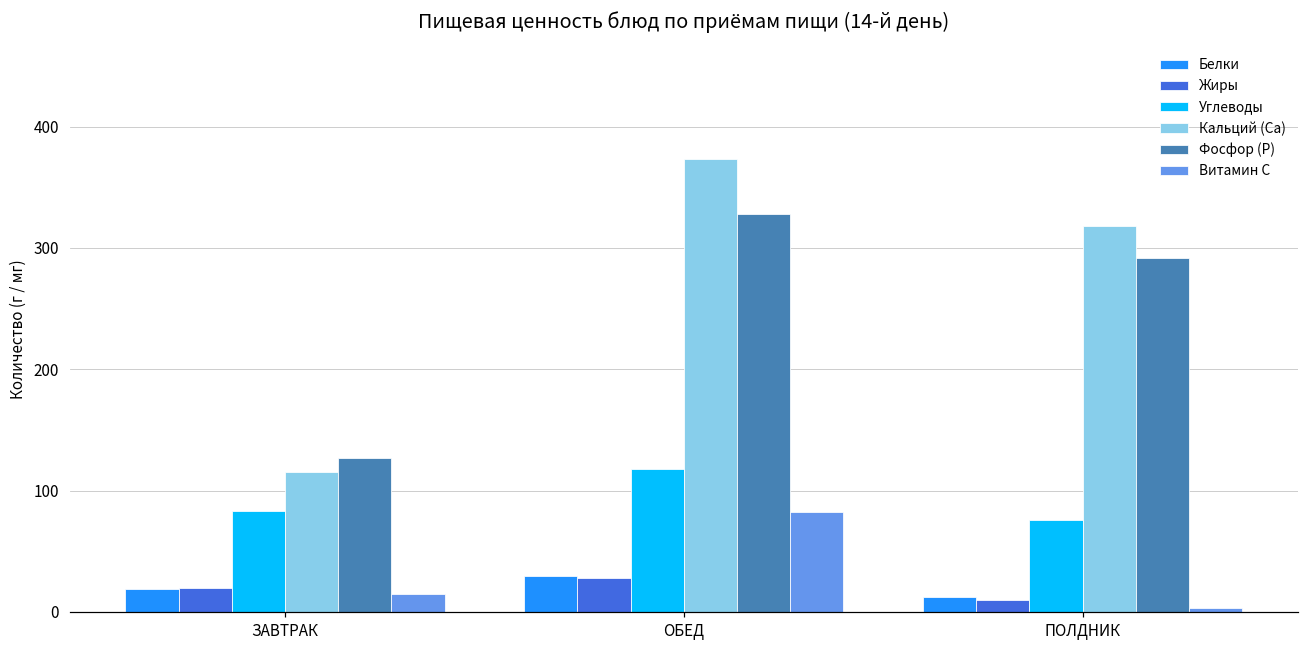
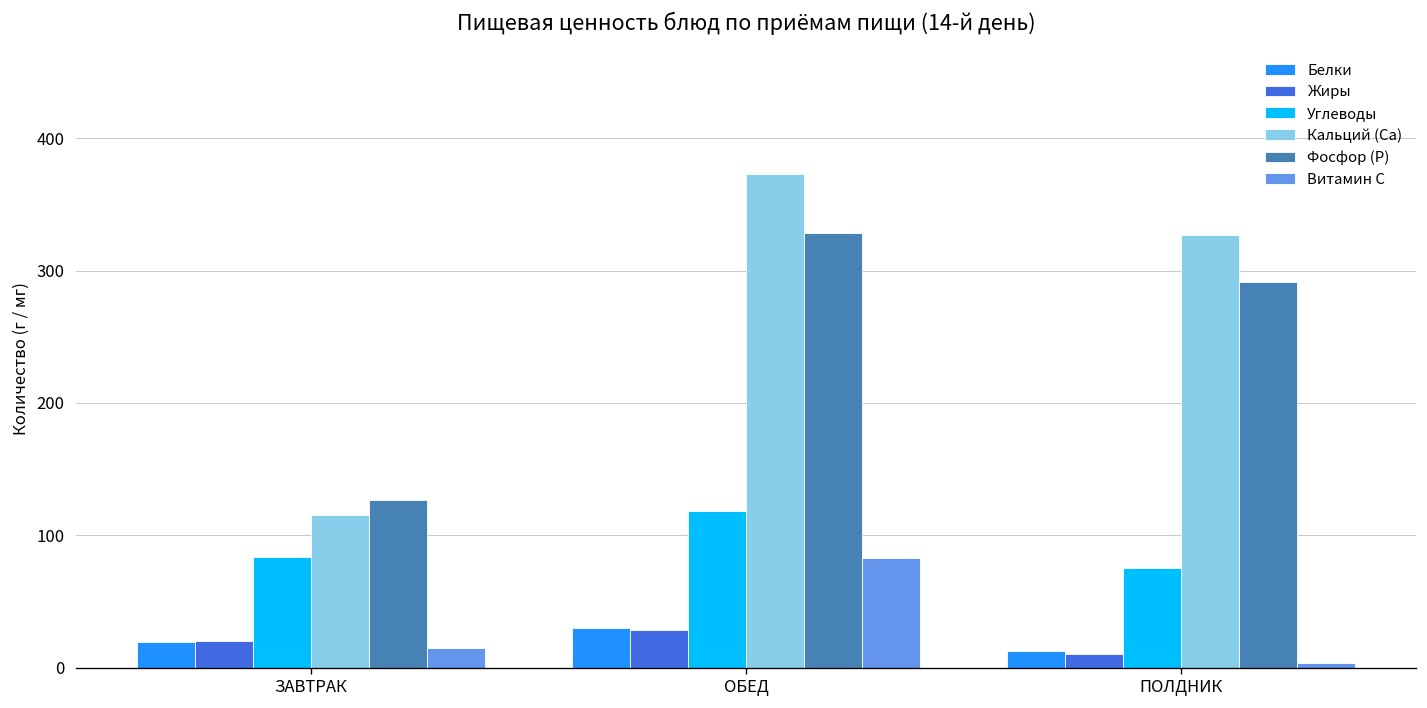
Кальций (Са), ПОЛДНИК: 318 -> 327
